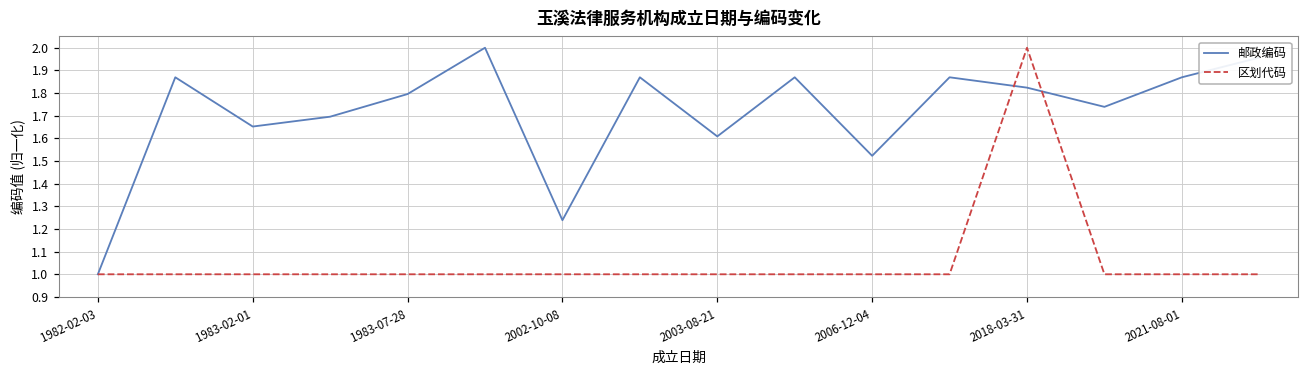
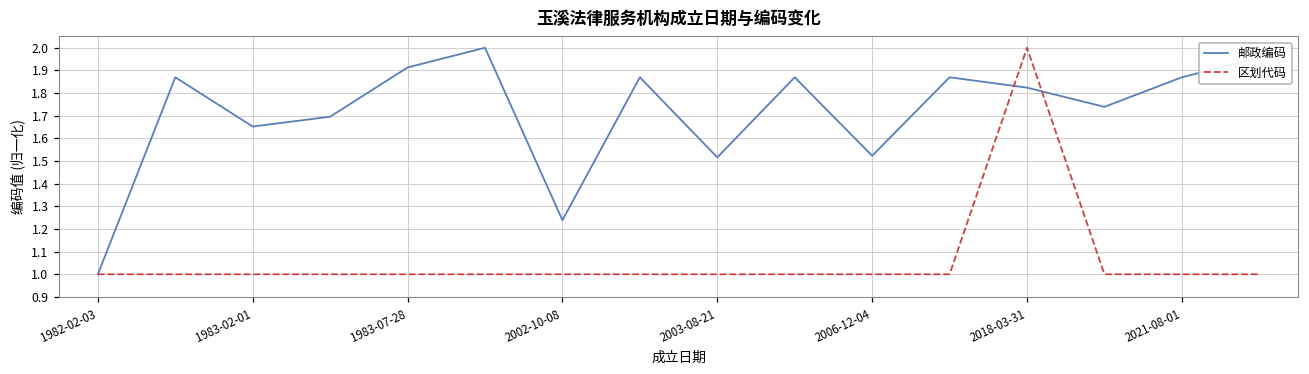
邮政编码, 1983-07-28: 1.80 -> 1.91
邮政编码, 2003-08-21: 1.61 -> 1.52
